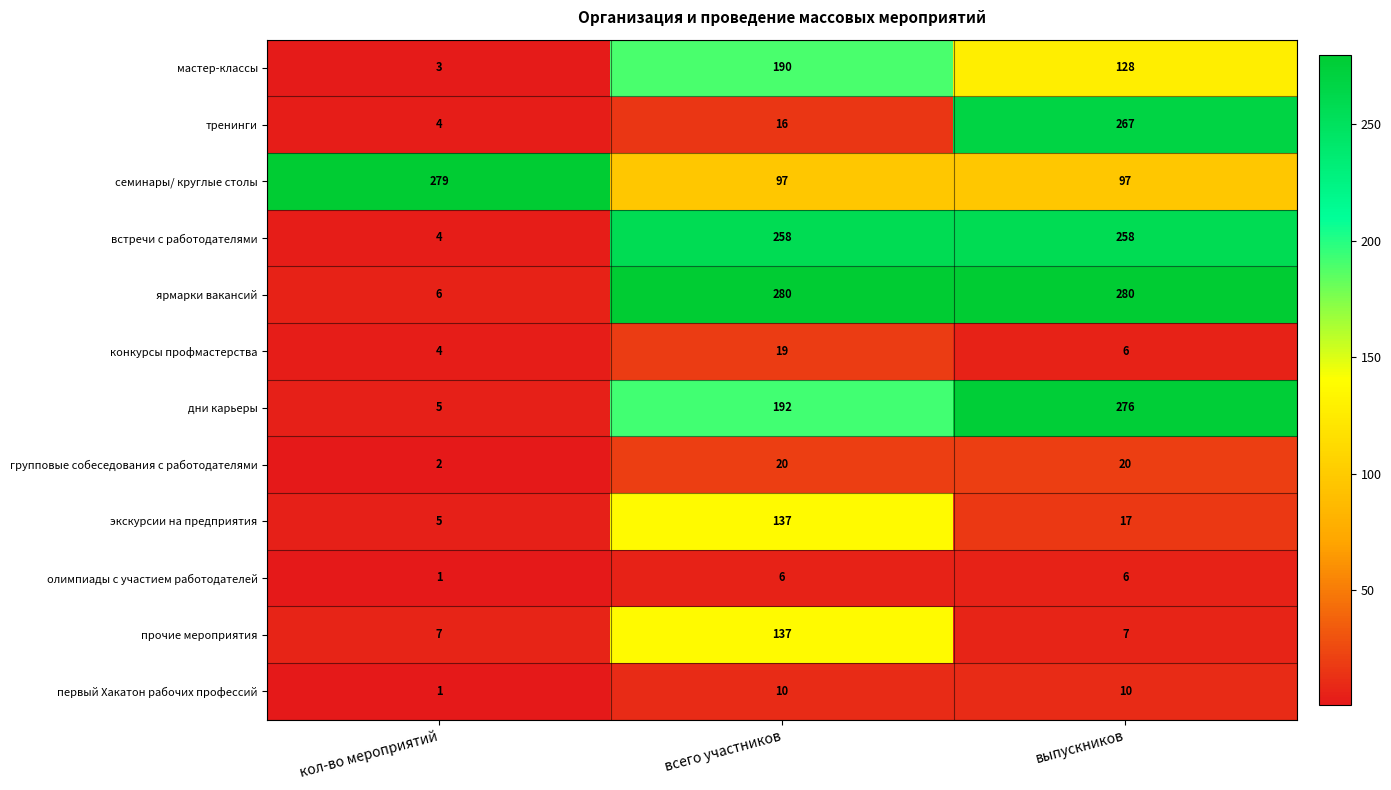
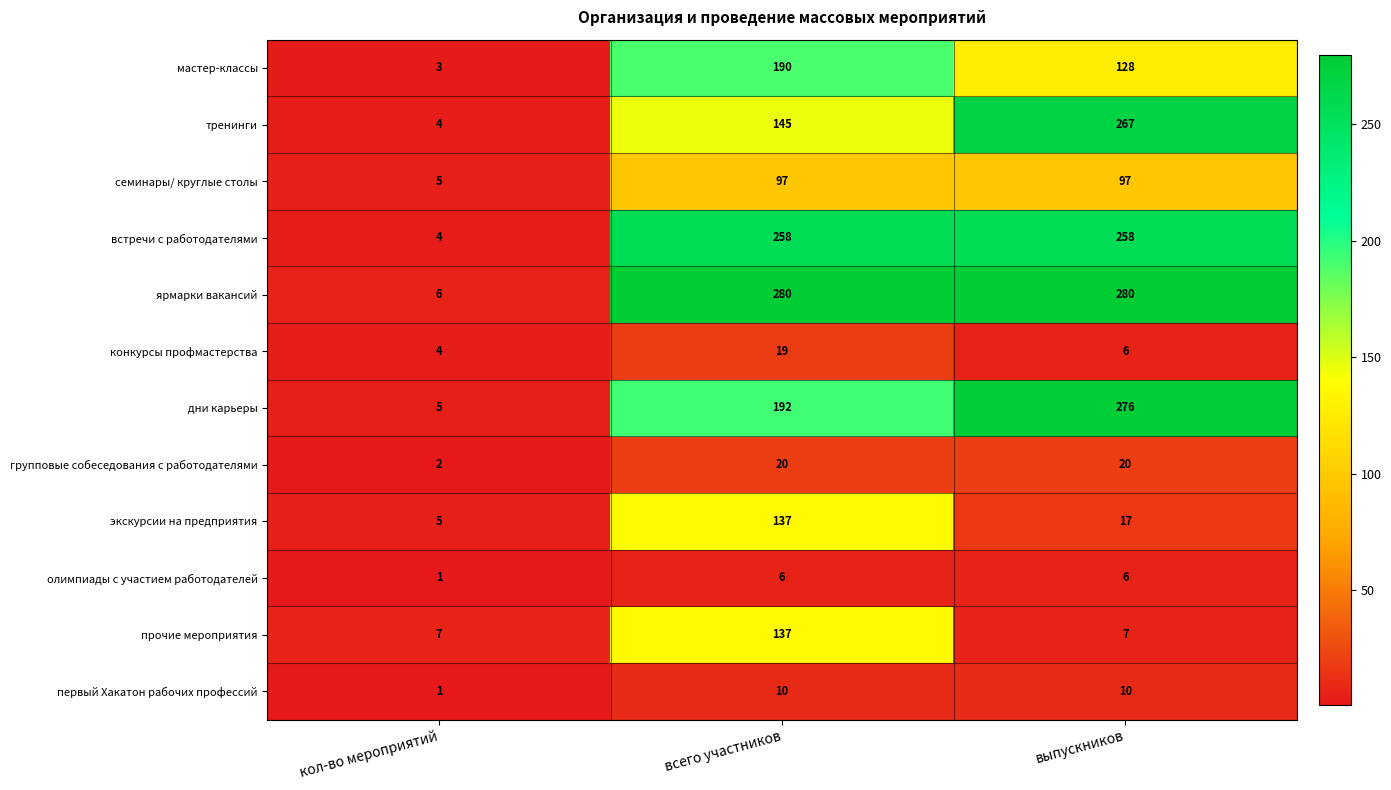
тренинги, всего участников: 16 -> 145
семинары/ круглые столы, кол-во мероприятий: 279 -> 5
